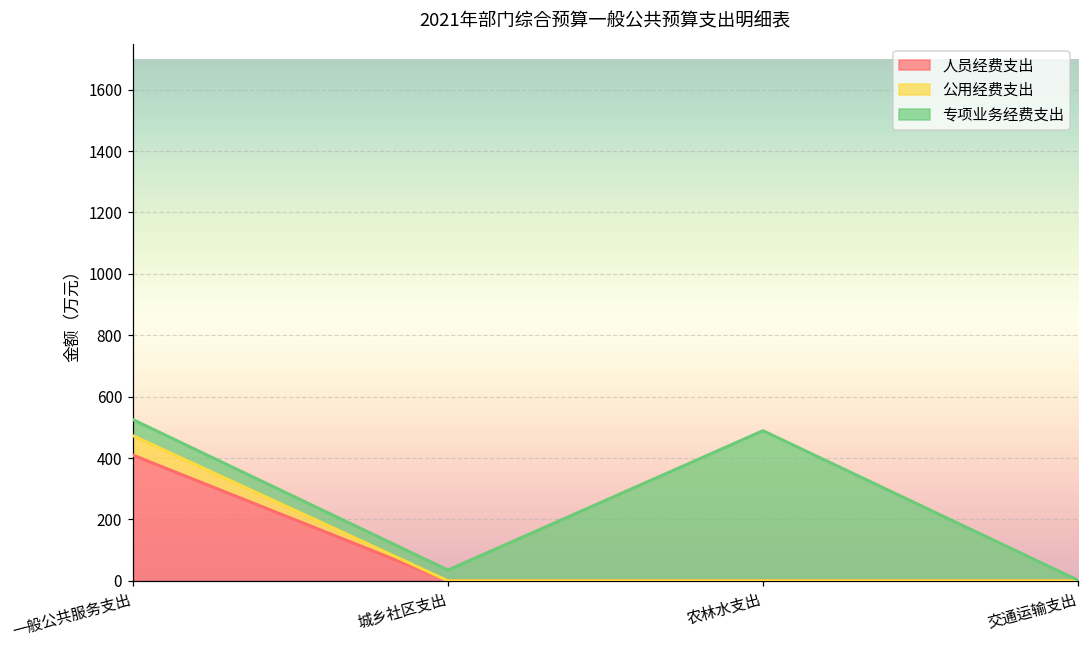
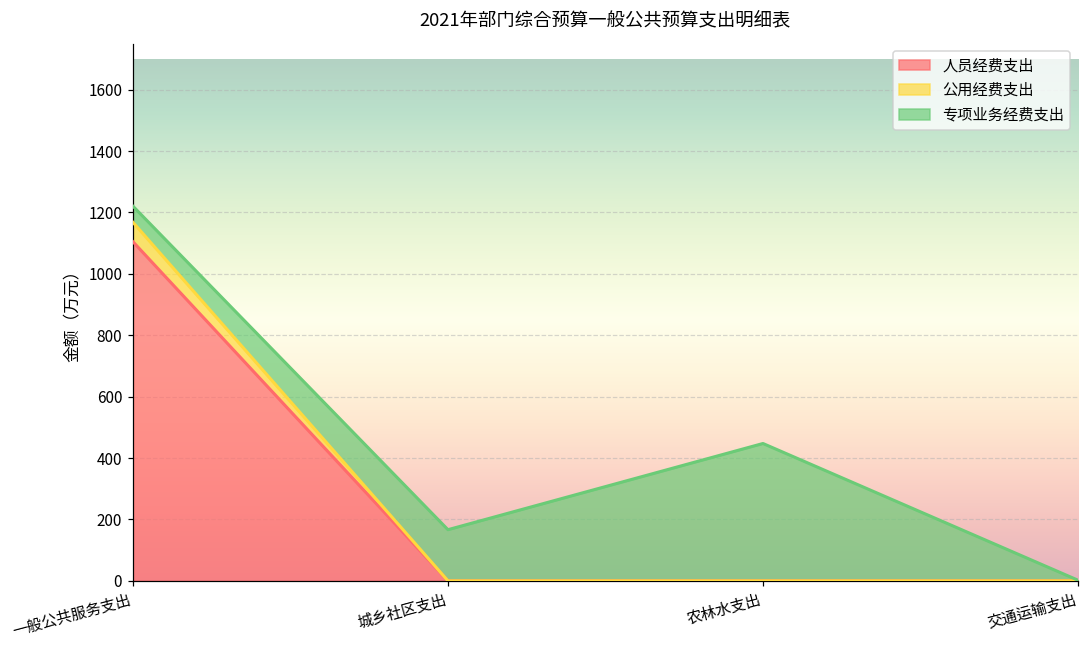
人员经费支出, 一般公共服务支出: 410 -> 1100
专项业务经费支出, 城乡社区支出: 40 -> 170
专项业务经费支出, 农林水支出: 490 -> 450
